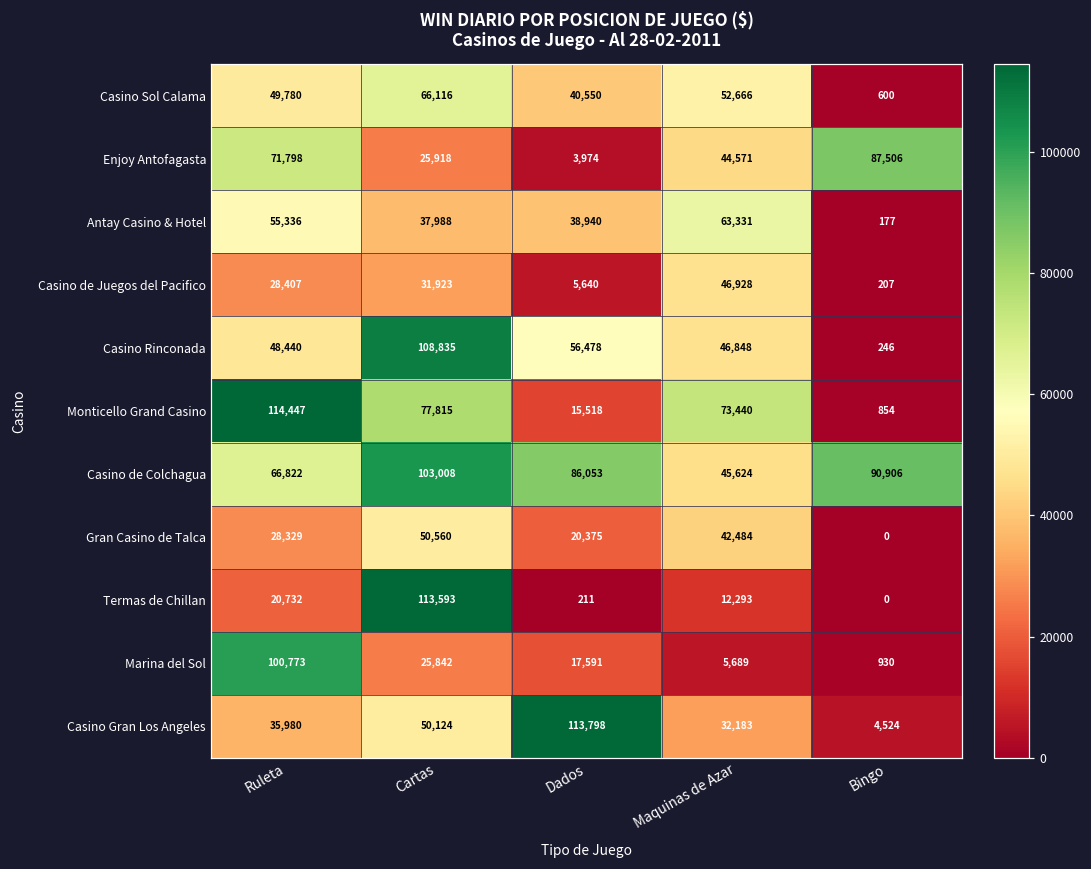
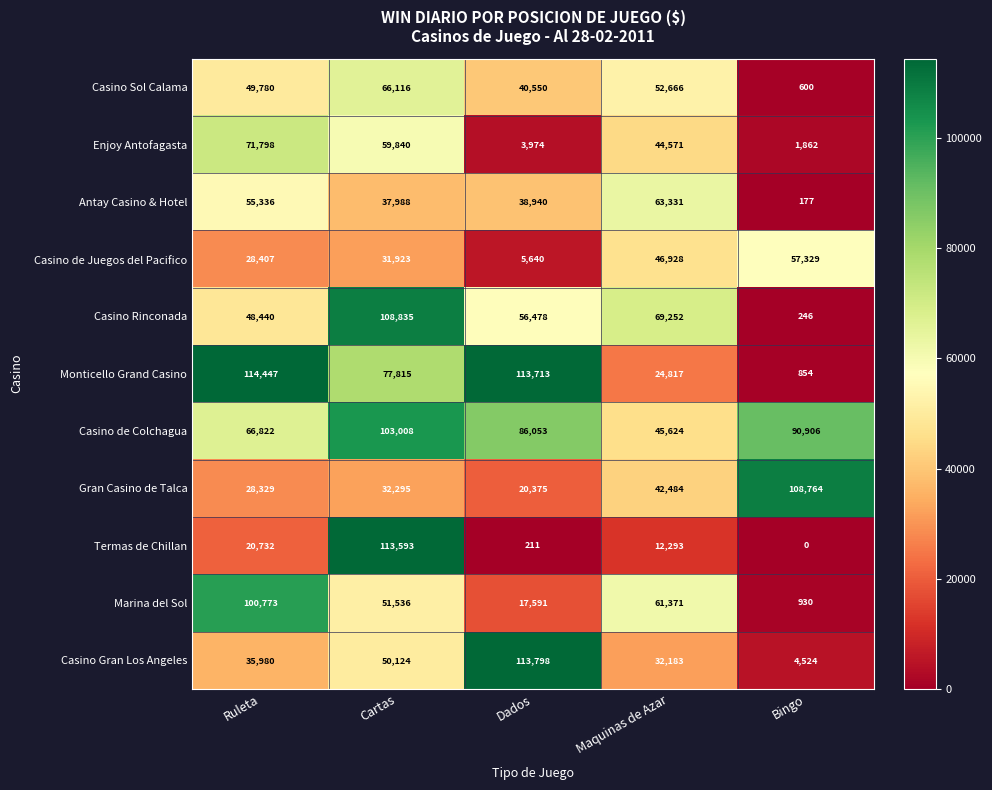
Enjoy Antofagasta, Cartas: 25,918 -> 59,840
Enjoy Antofagasta, Bingo: 87,506 -> 1,862
Casino de Juegos del Pacifico, Bingo: 207 -> 57,329
Casino Rinconada, Maquinas de Azar: 46,848 -> 69,252
Monticello Grand Casino, Dados: 15,518 -> 113,713
Monticello Grand Casino, Maquinas de Azar: 73,440 -> 24,817
Gran Casino de Talca, Cartas: 50,560 -> 32,295
Gran Casino de Talca, Bingo: 0 -> 108,764
Marina del Sol, Cartas: 25,842 -> 51,536
Marina del Sol, Maquinas de Azar: 5,689 -> 61,371
